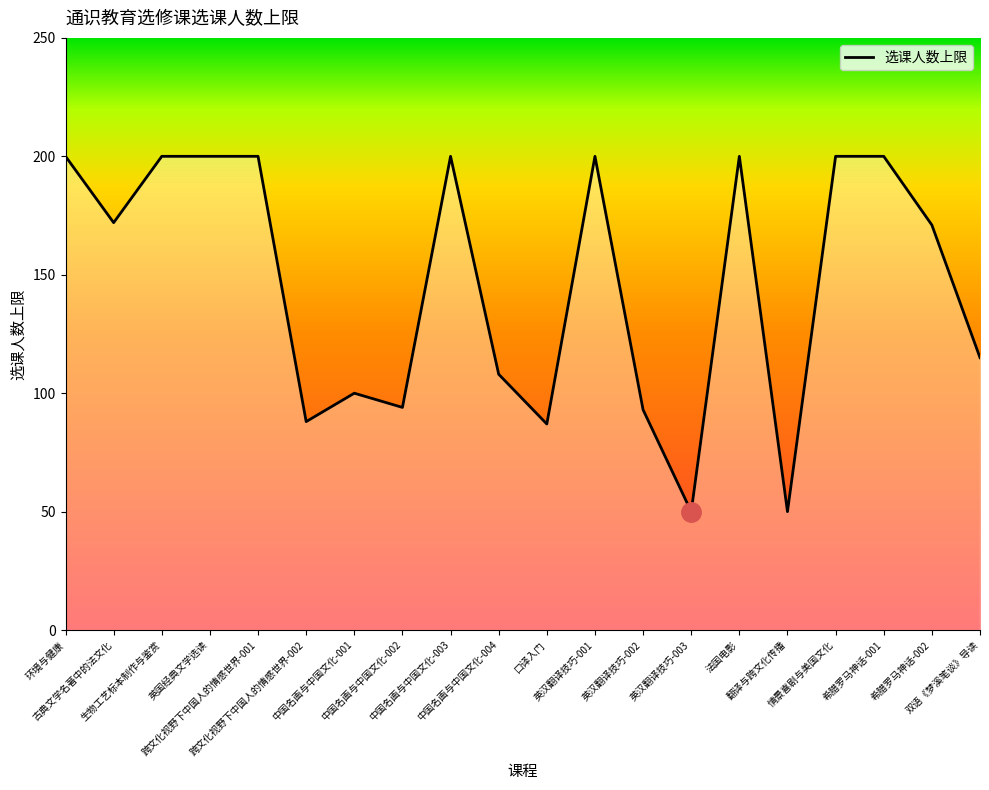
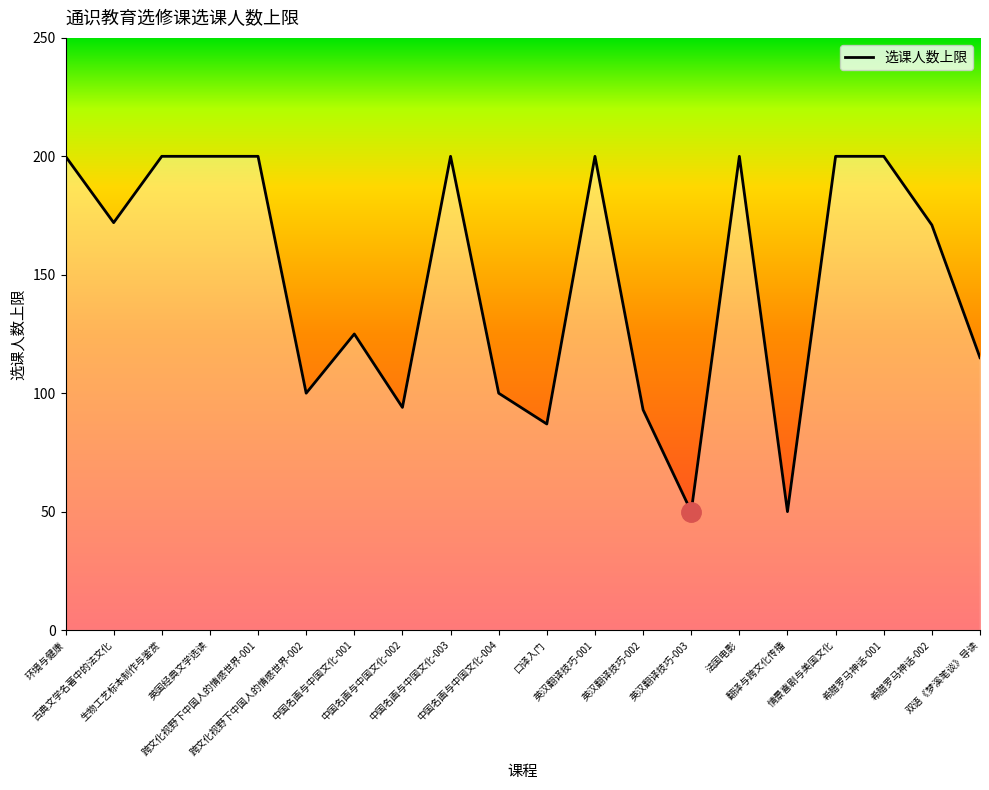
选课人数上限, 跨文化视野下中国人的情感世界-002: 88 -> 100
选课人数上限, 中国名画与中国文化-001: 100 -> 125
选课人数上限, 中国名画与中国文化-004: 108 -> 100
